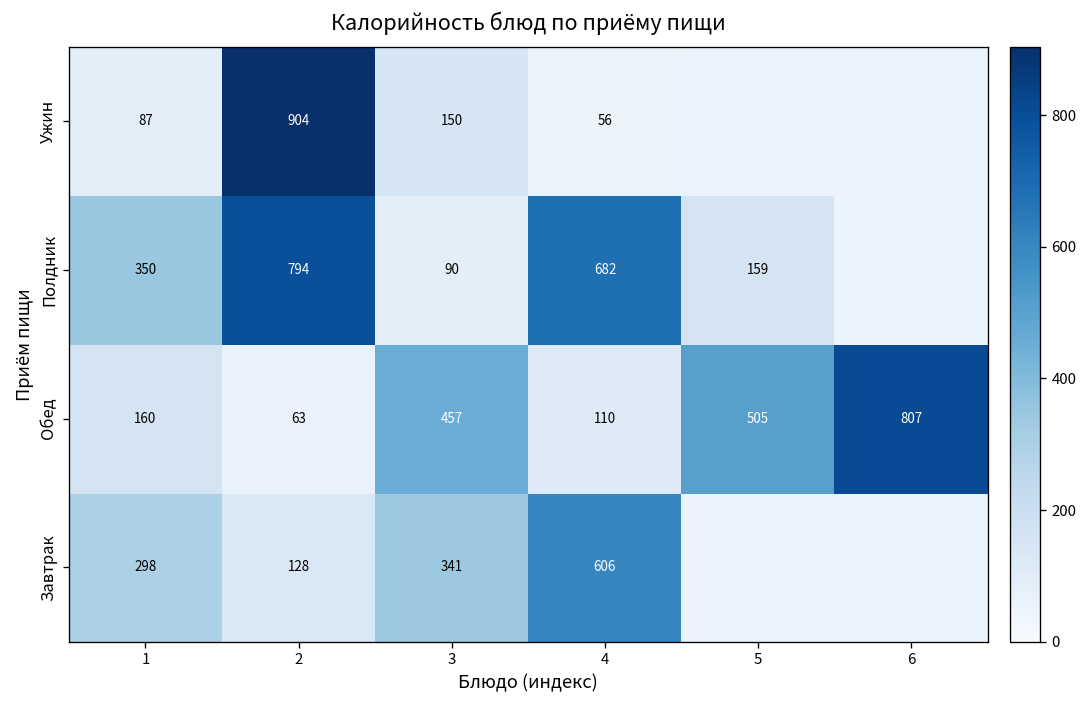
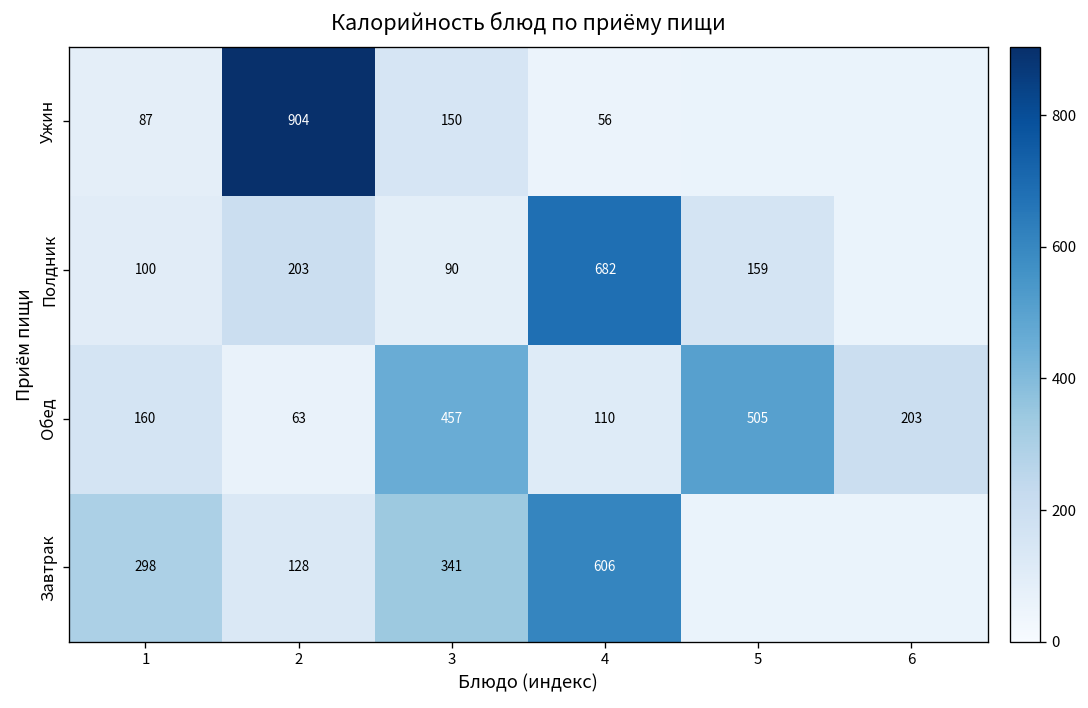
Полдник, 1: 350 -> 100
Полдник, 2: 794 -> 203
Обед, 6: 807 -> 203
